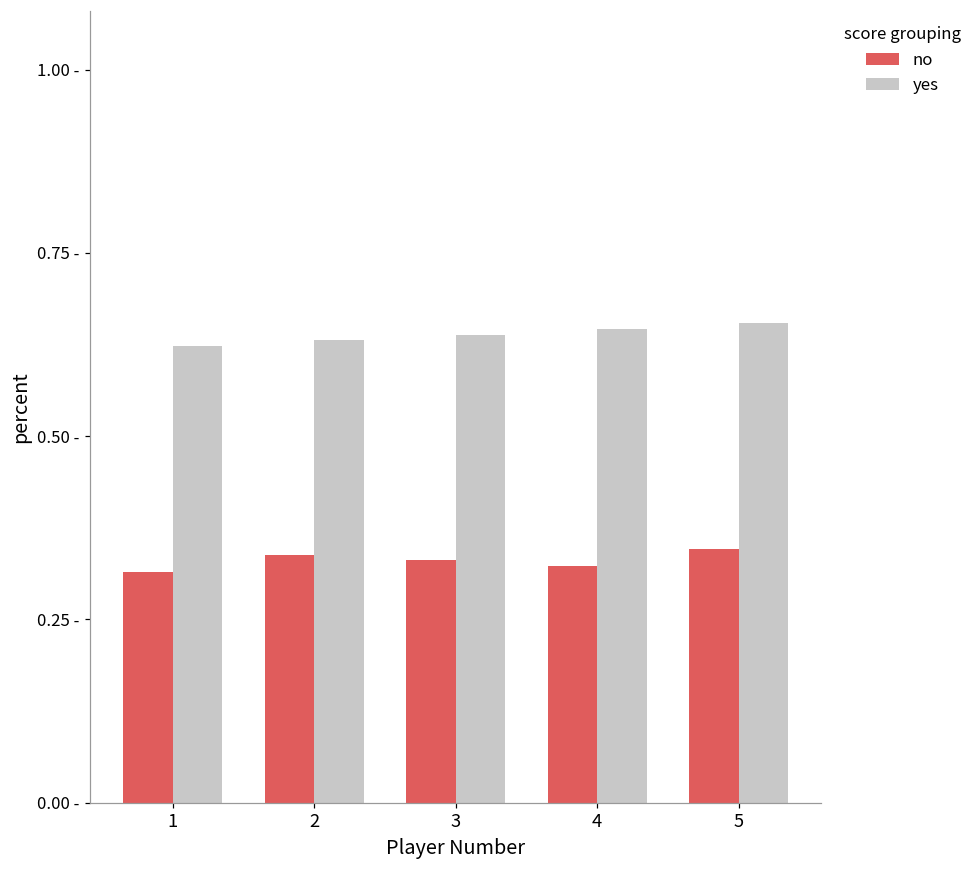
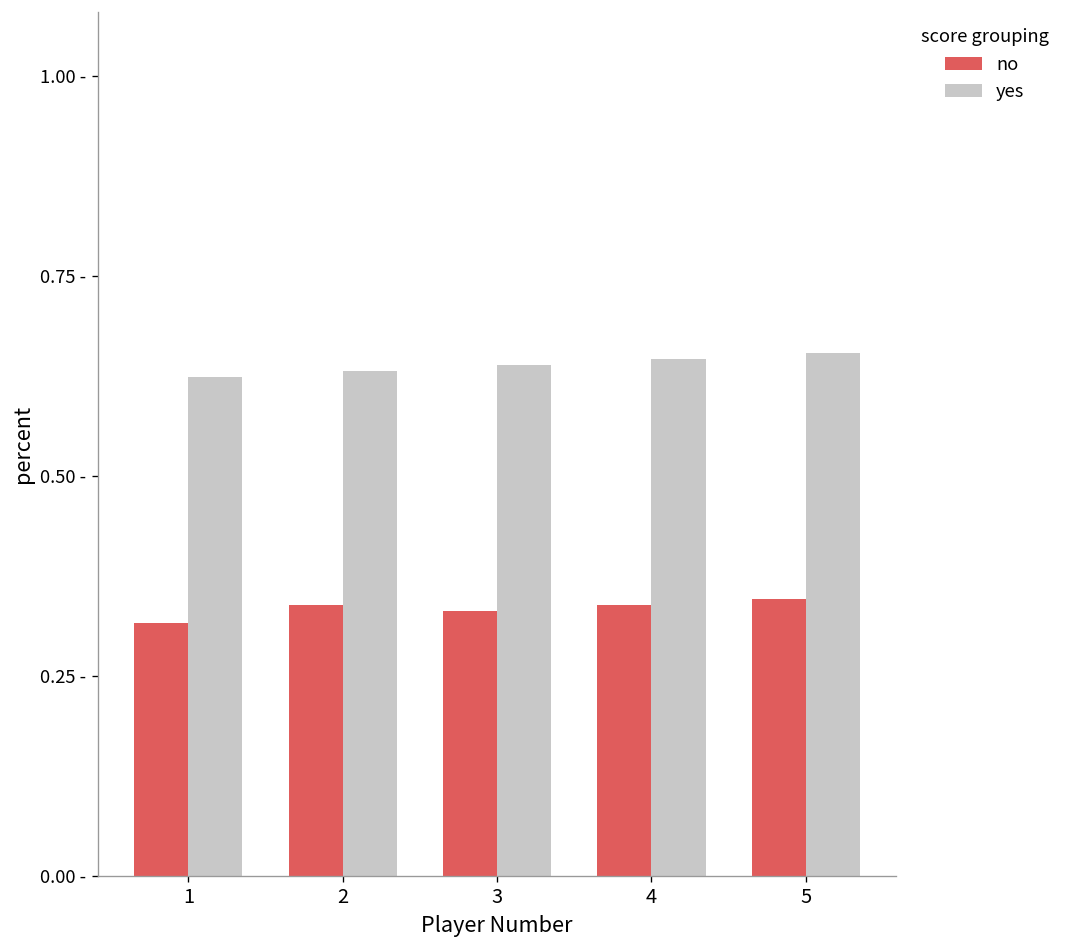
no, 4: 0.32 - -> 0.34 -
